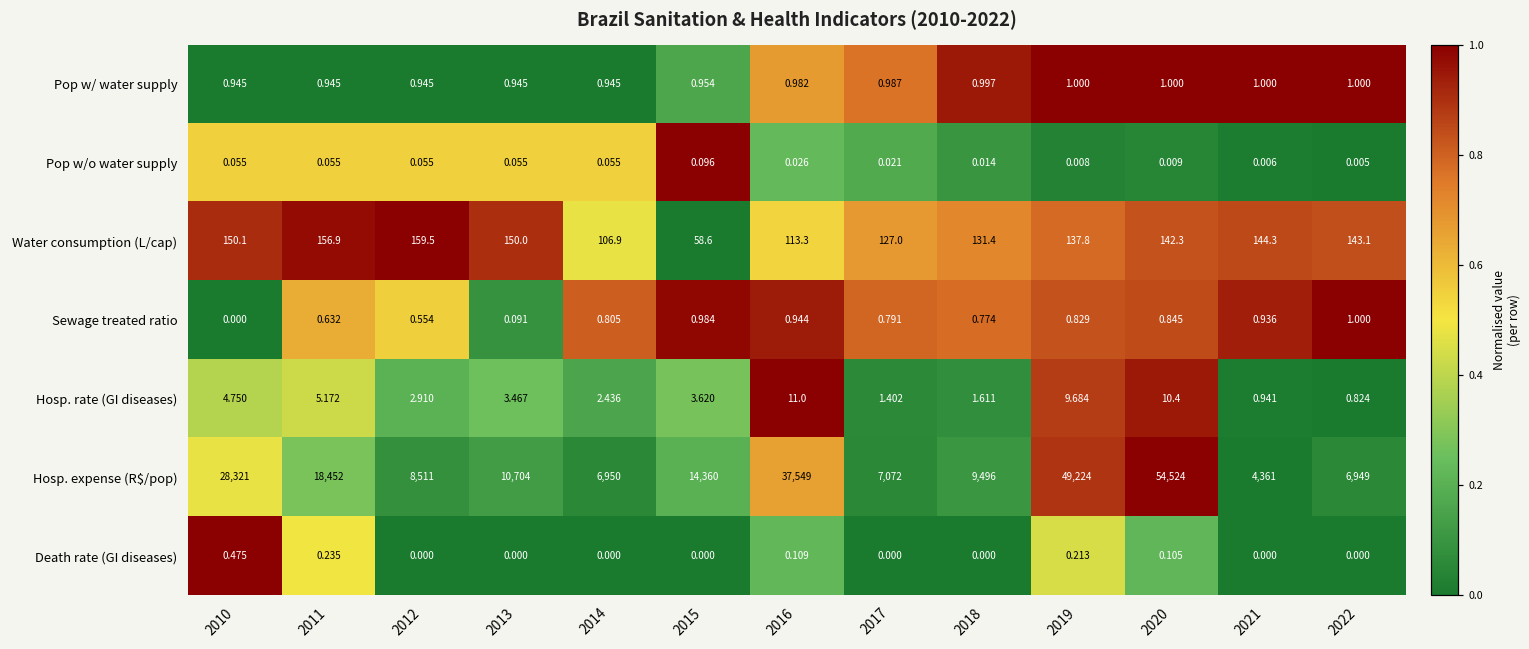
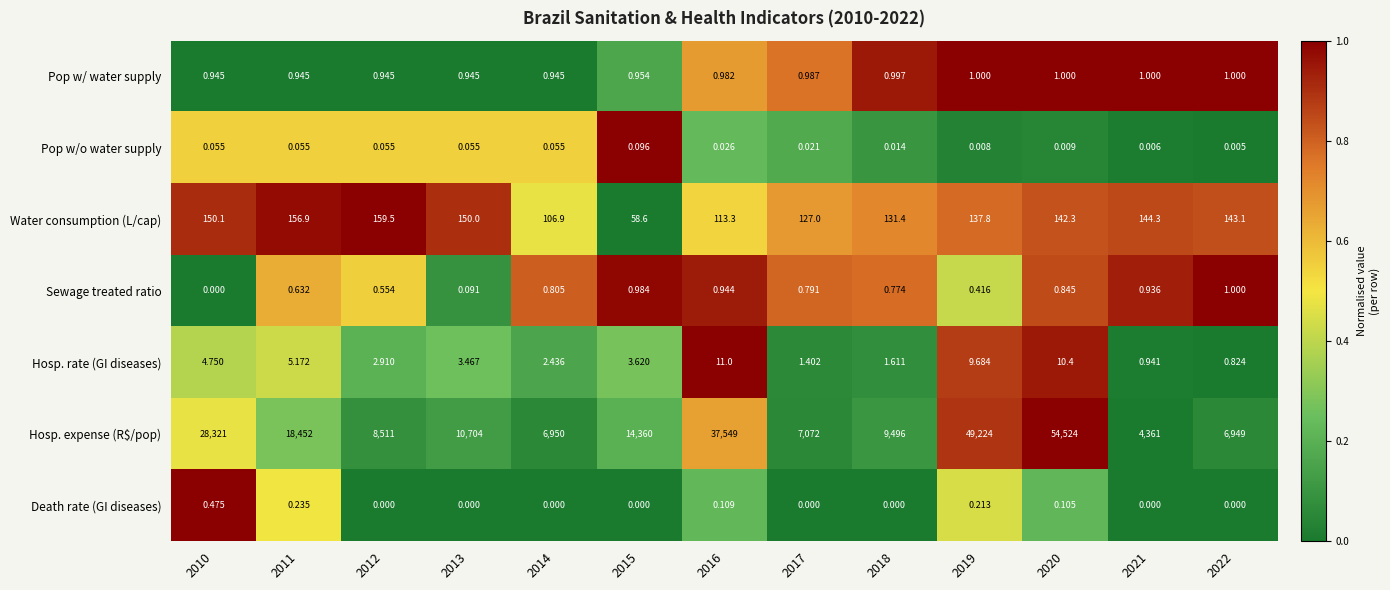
Sewage treated ratio, 2019: 0.829 -> 0.416
